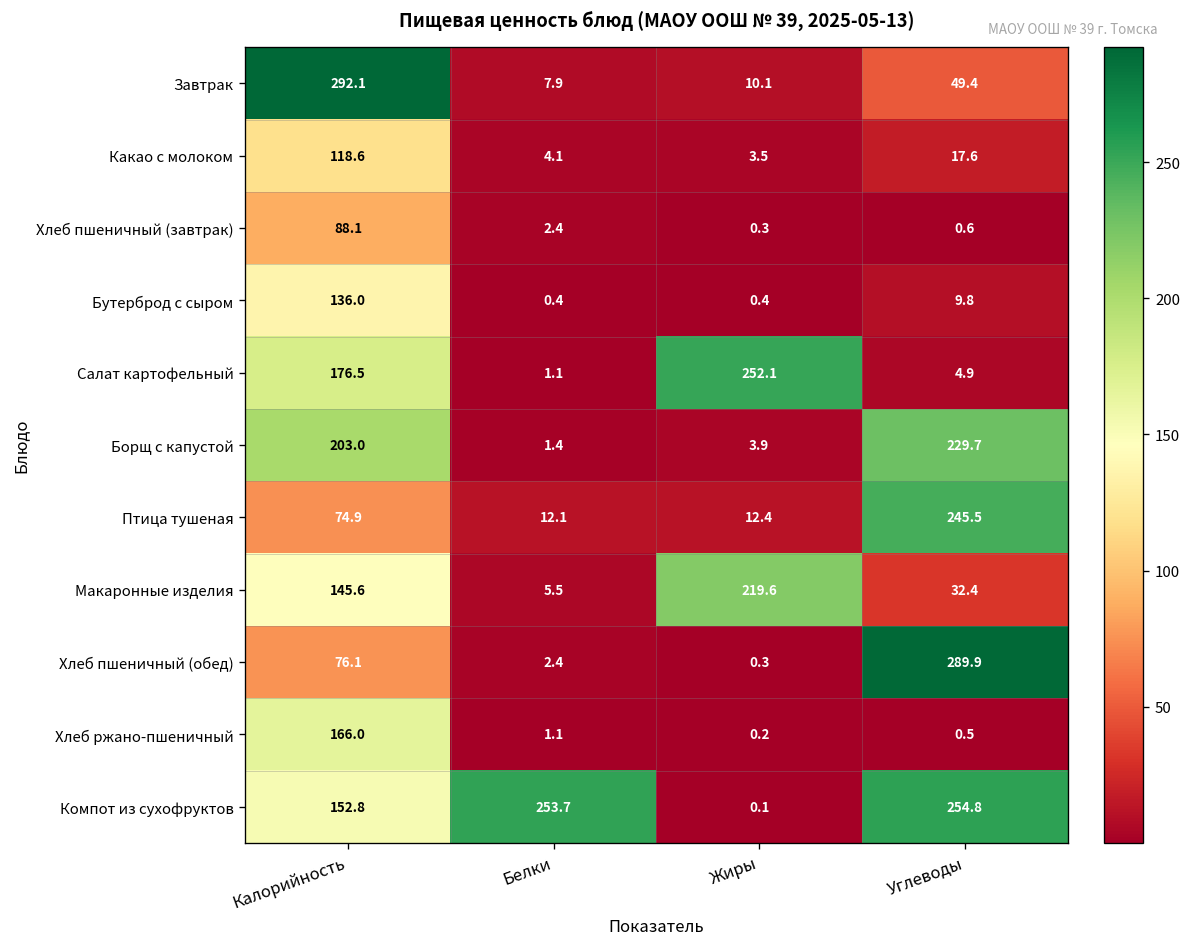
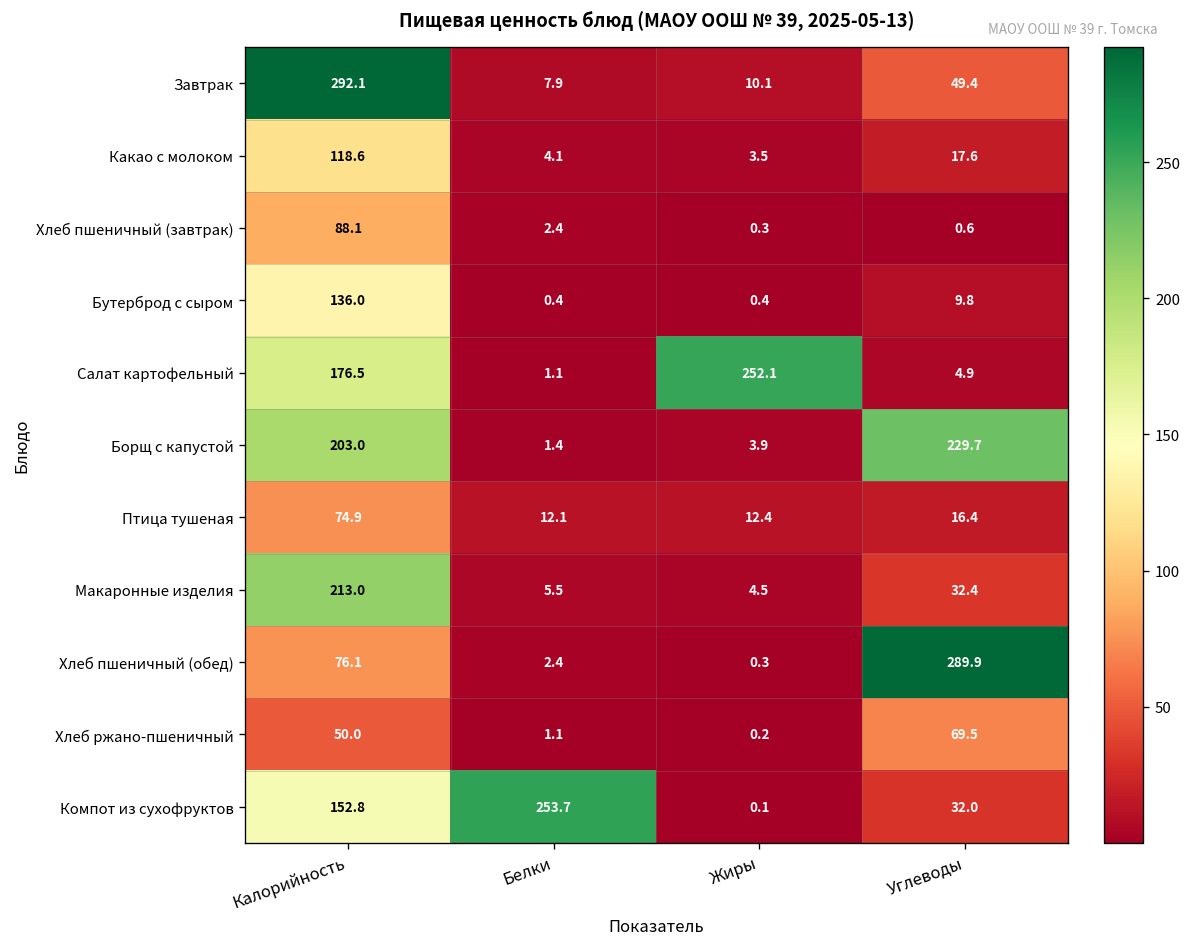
Птица тушеная, Углеводы: 245.5 -> 16.4
Макаронные изделия, Калорийность: 145.6 -> 213.0
Макаронные изделия, Жиры: 219.6 -> 4.5
Хлеб ржано-пшеничный, Калорийность: 166.0 -> 50.0
Хлеб ржано-пшеничный, Углеводы: 0.5 -> 69.5
Компот из сухофруктов, Углеводы: 254.8 -> 32.0
